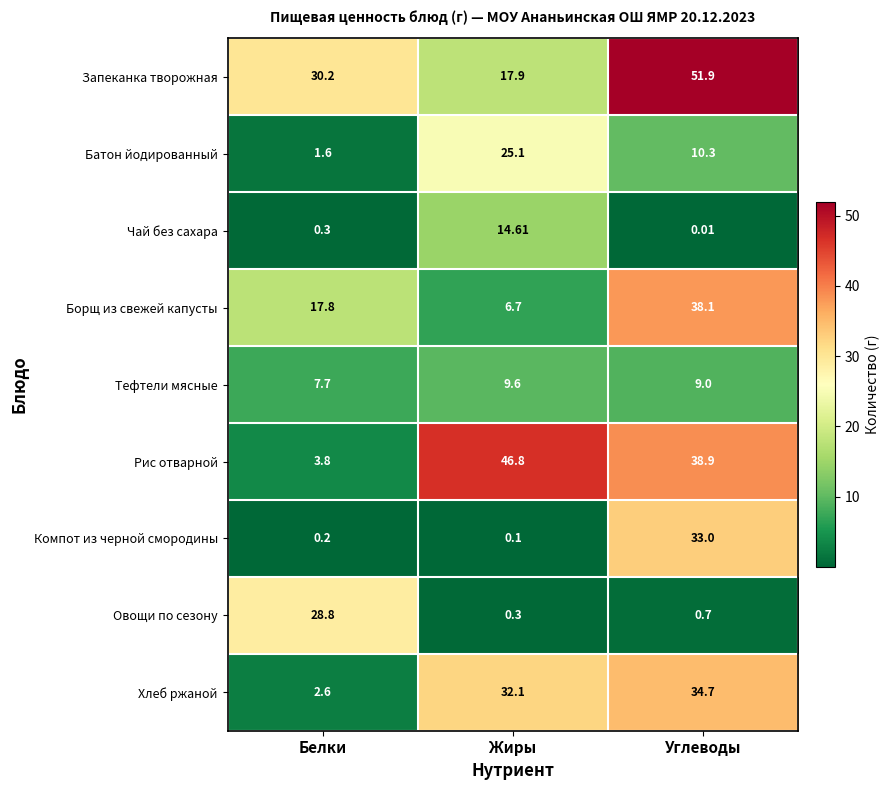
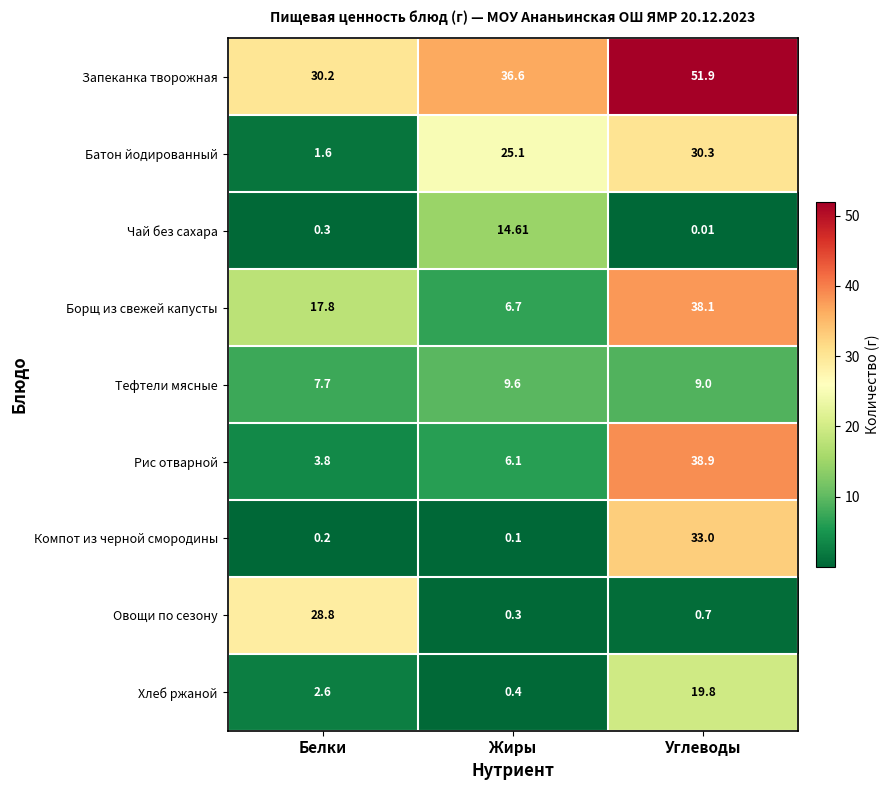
Запеканка творожная, Жиры: 17.9 -> 36.6
Батон йодированный, Углеводы: 10.3 -> 30.3
Рис отварной, Жиры: 46.8 -> 6.1
Хлеб ржаной, Жиры: 32.1 -> 0.4
Хлеб ржаной, Углеводы: 34.7 -> 19.8
